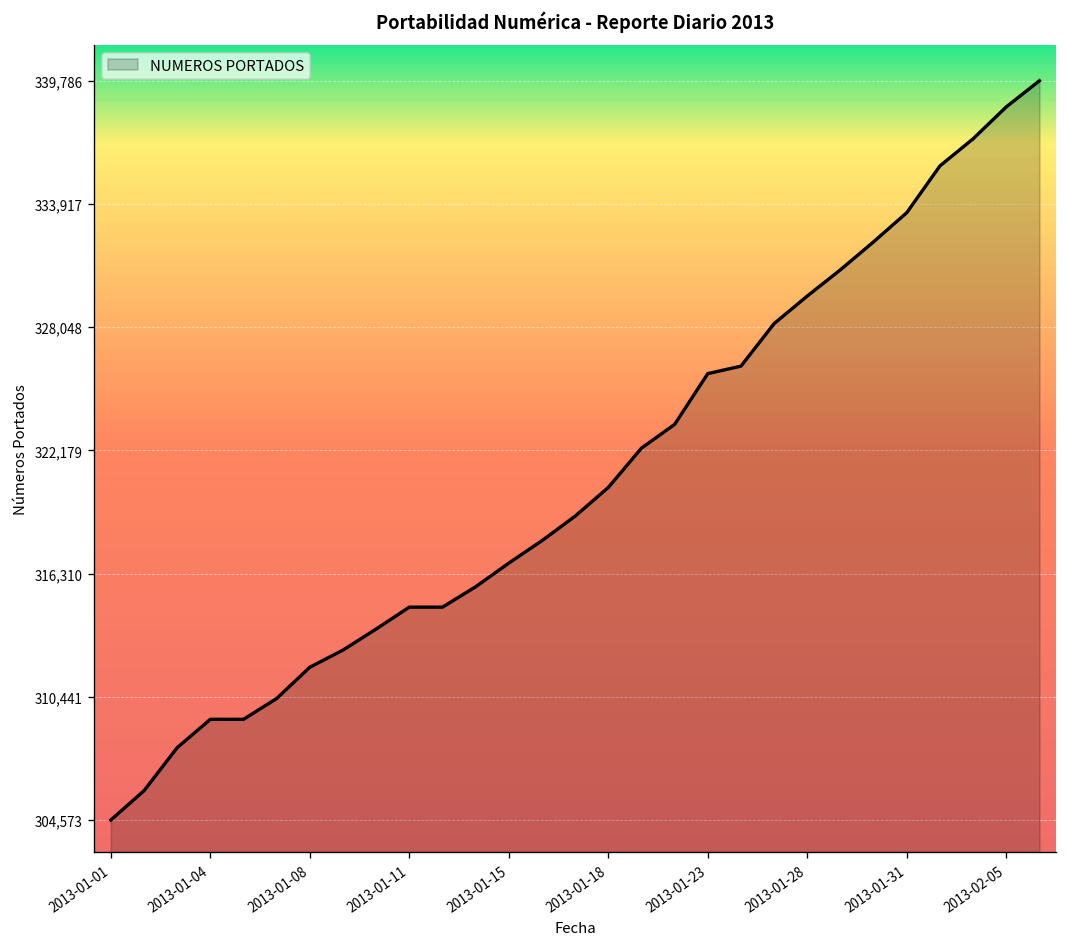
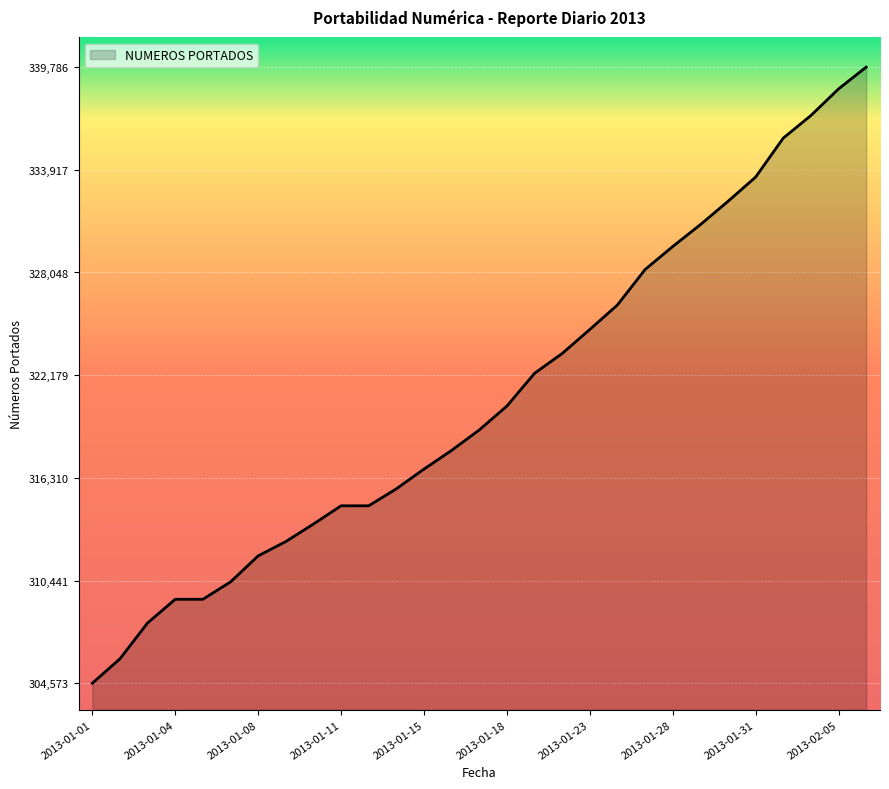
2013-01-23: 325,800 -> 324,800
